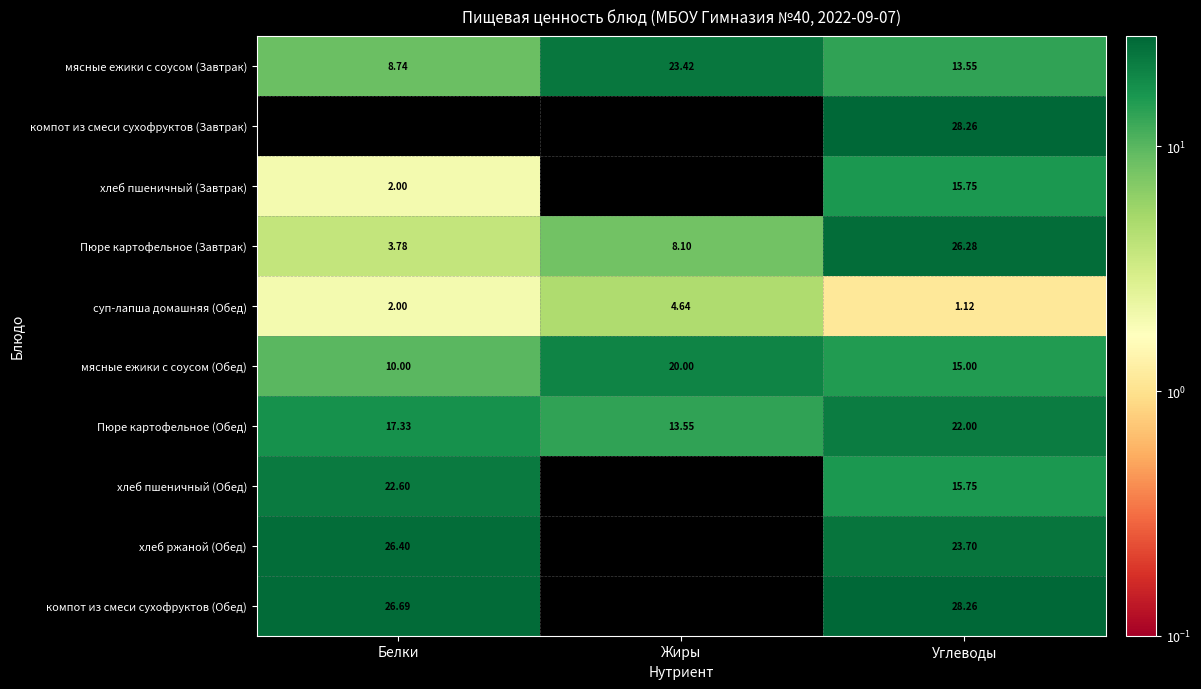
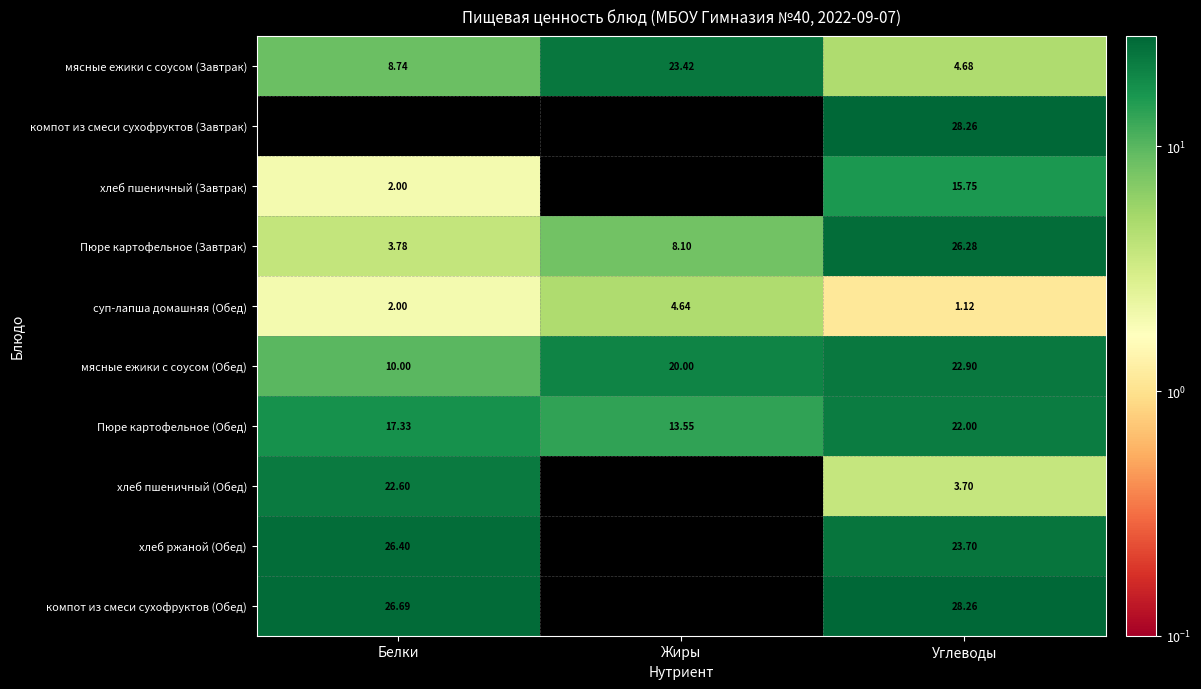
мясные ежики с соусом (Завтрак), Углеводы: 13.55 -> 4.68
мясные ежики с соусом (Обед), Углеводы: 15.00 -> 22.90
хлеб пшеничный (Обед), Углеводы: 15.75 -> 3.70
